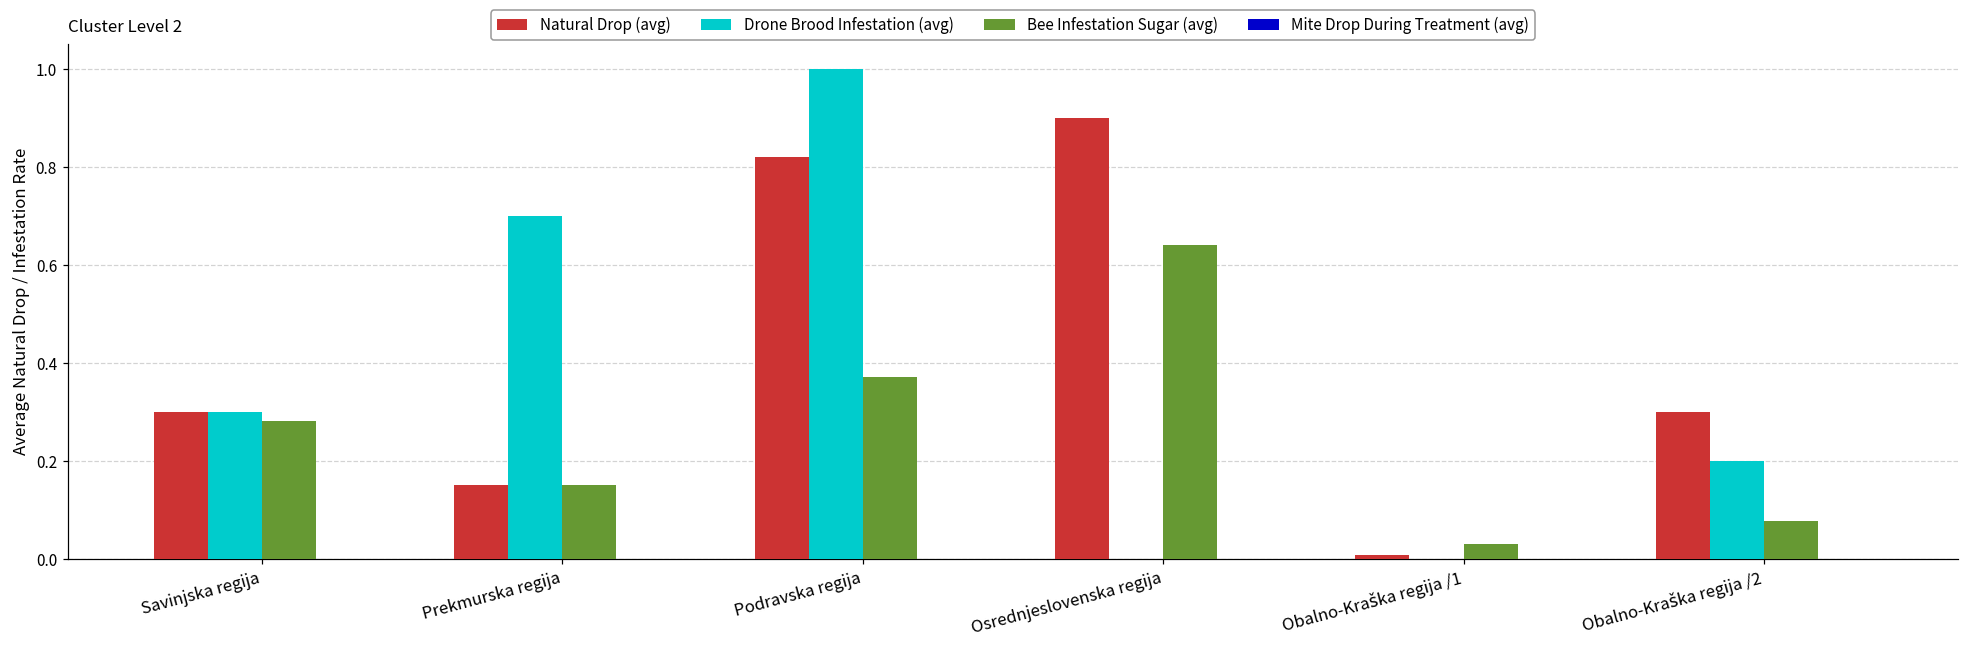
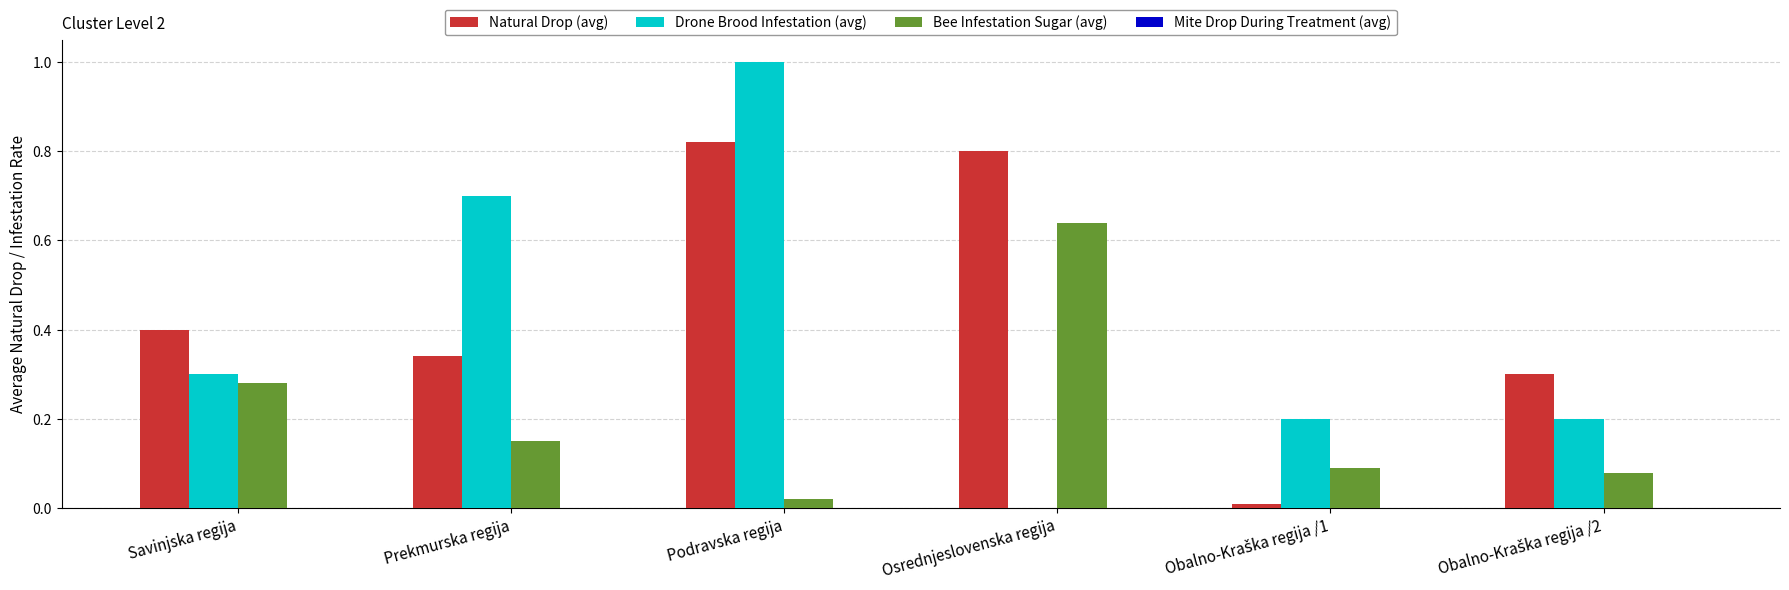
Natural Drop (avg), Savinjska regija: 0.3 -> 0.4
Natural Drop (avg), Prekmurska regija: 0.15 -> 0.34
Bee Infestation Sugar (avg), Podravska regija: 0.37 -> 0.02
Natural Drop (avg), Osrednjeslovenska regija: 0.9 -> 0.8
Drone Brood Infestation (avg), Obalno-Kraška regija /1: 0.0 -> 0.2
Bee Infestation Sugar (avg), Obalno-Kraška regija /1: 0.03 -> 0.09
